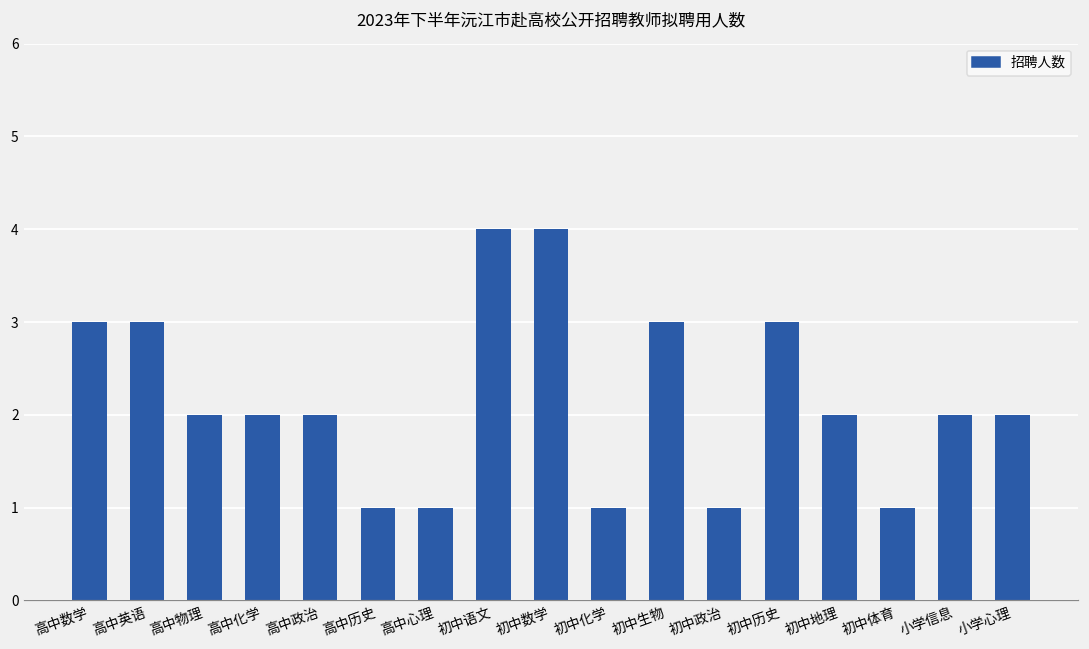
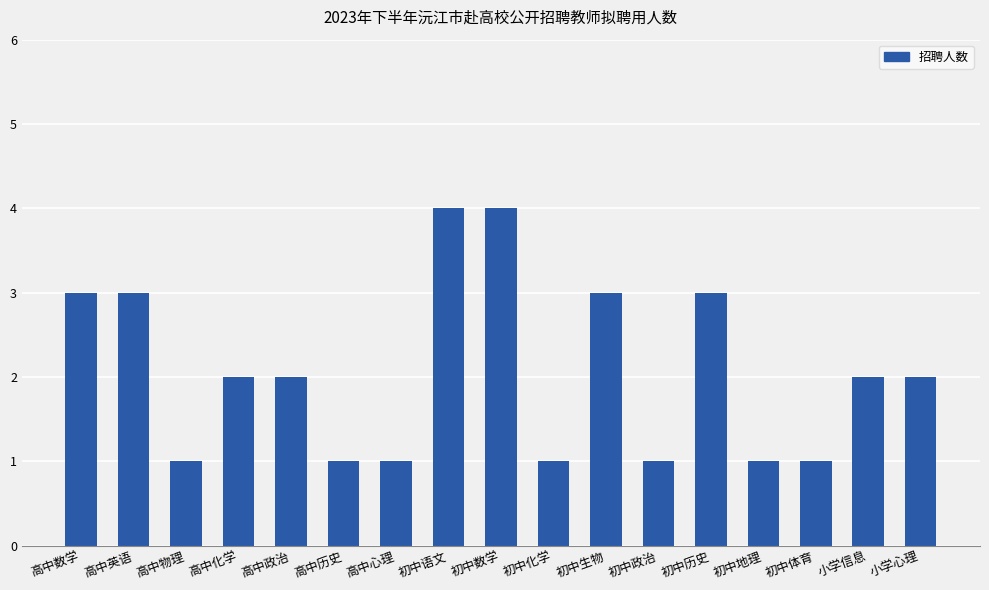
高中物理: 2 -> 1
初中地理: 2 -> 1
